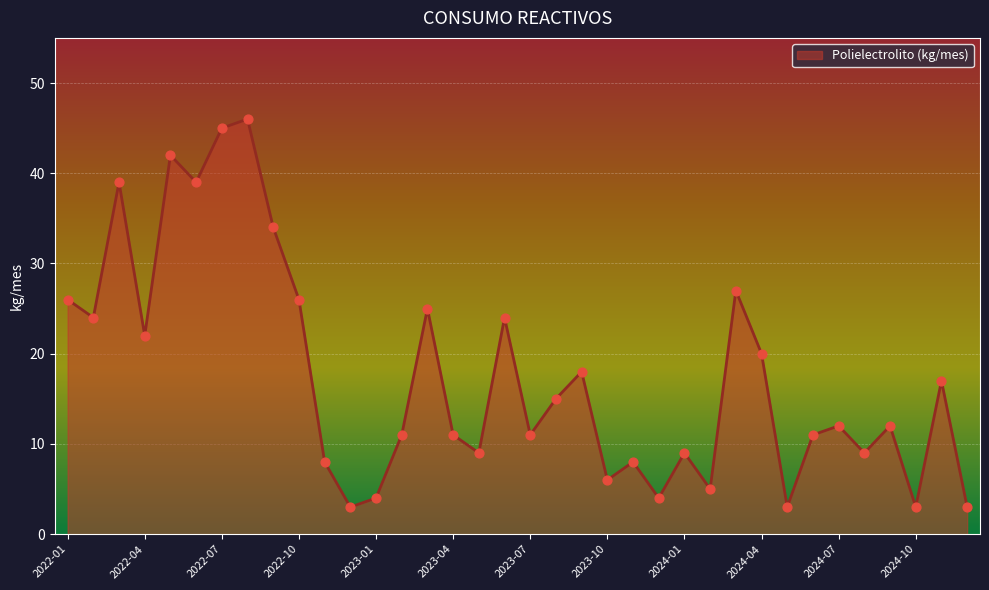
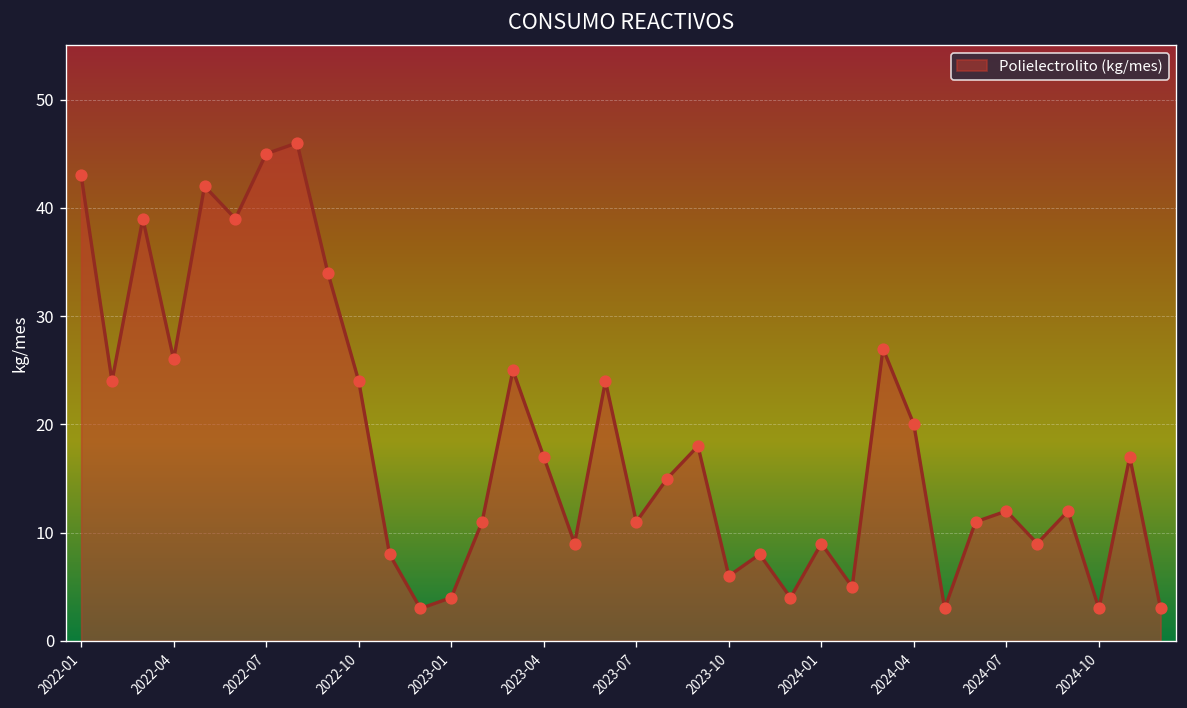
2022-01: 26 -> 43
2022-04: 22 -> 26
2022-10: 26 -> 24
2023-04: 11 -> 17
